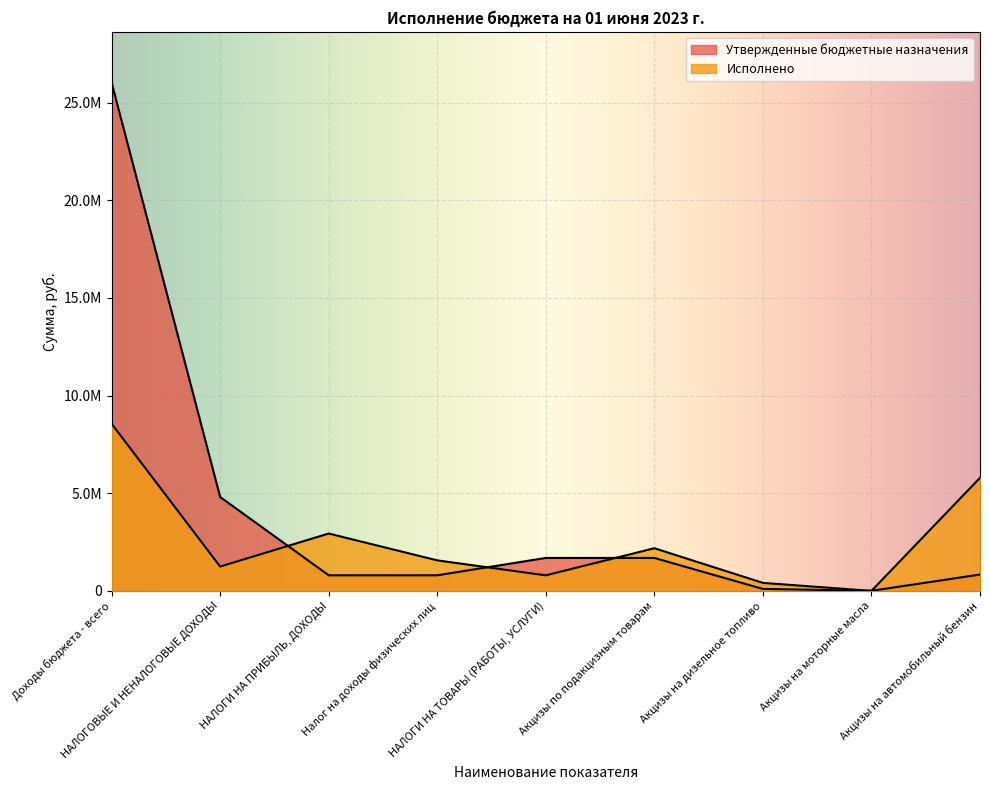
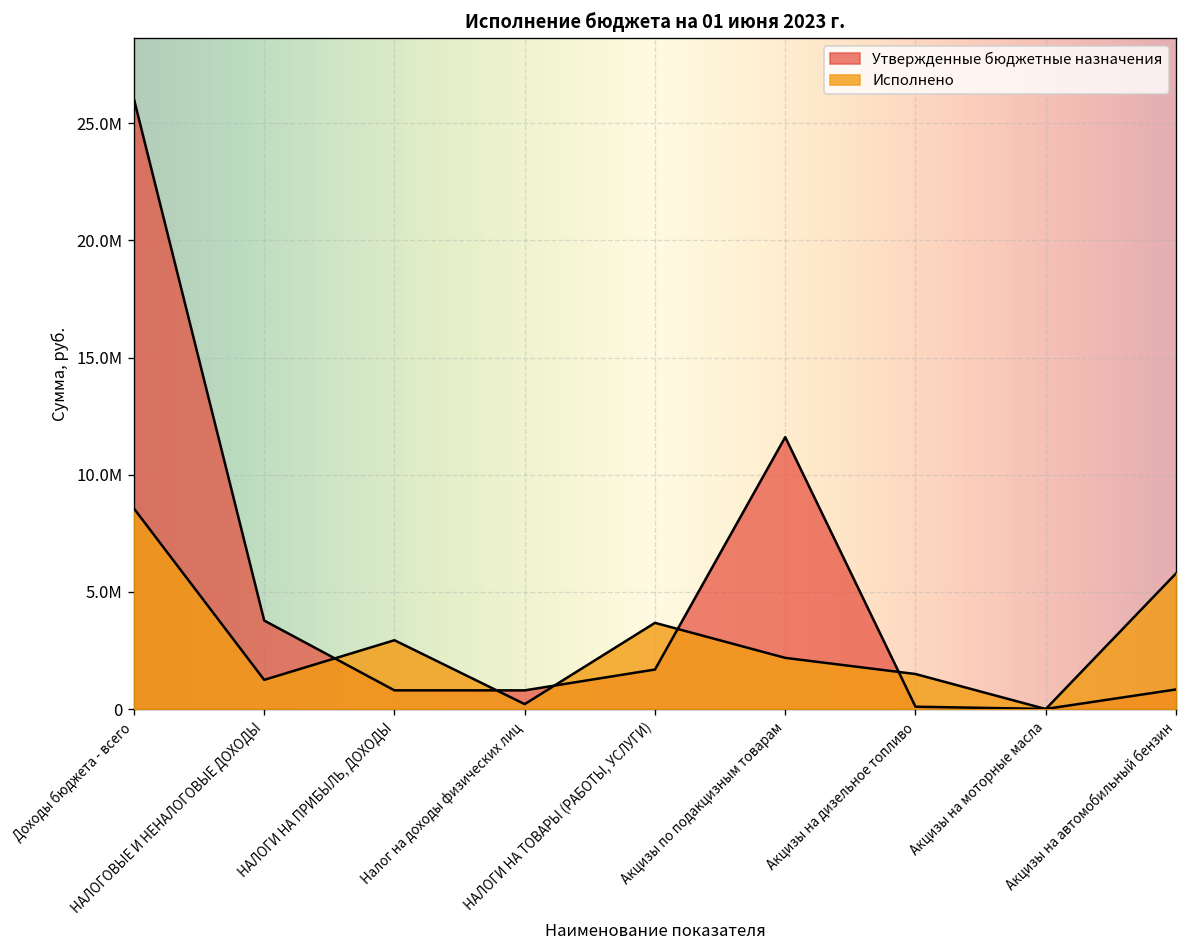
Утвержденные бюджетные назначения, НАЛОГОВЫЕ И НЕНАЛОГОВЫЕ ДОХОДЫ: 4800000 -> 3800000
Исполнено, Налог на доходы физических лиц: 1600000 -> 200000
Исполнено, НАЛОГИ НА ТОВАРЫ (РАБОТЫ, УСЛУГИ): 800000 -> 3700000
Утвержденные бюджетные назначения, Акцизы по подакцизным товарам: 1700000 -> 11600000
Исполнено, Акцизы на дизельное топливо: 400000 -> 1500000
